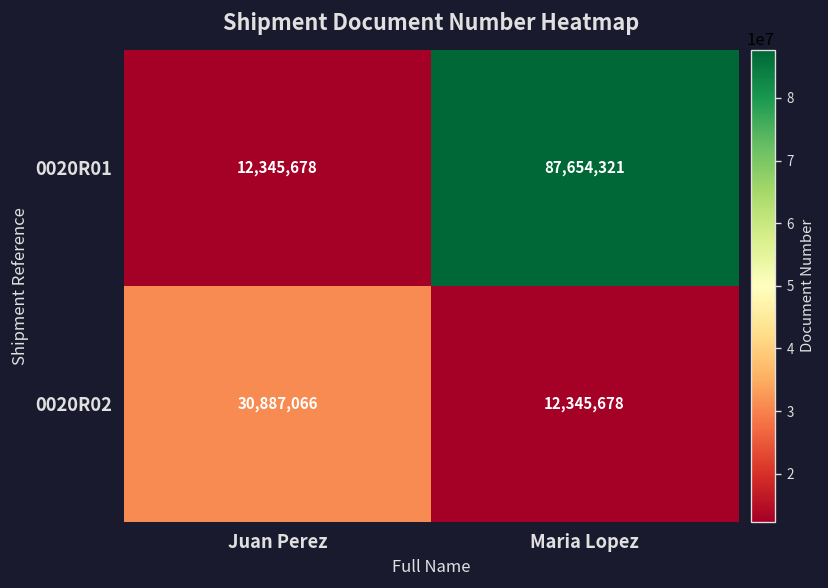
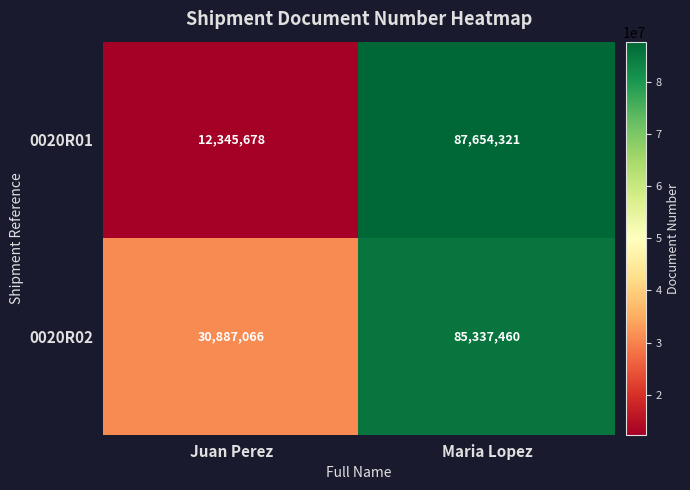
0020R02, Maria Lopez: 12,345,678 -> 85,337,460
